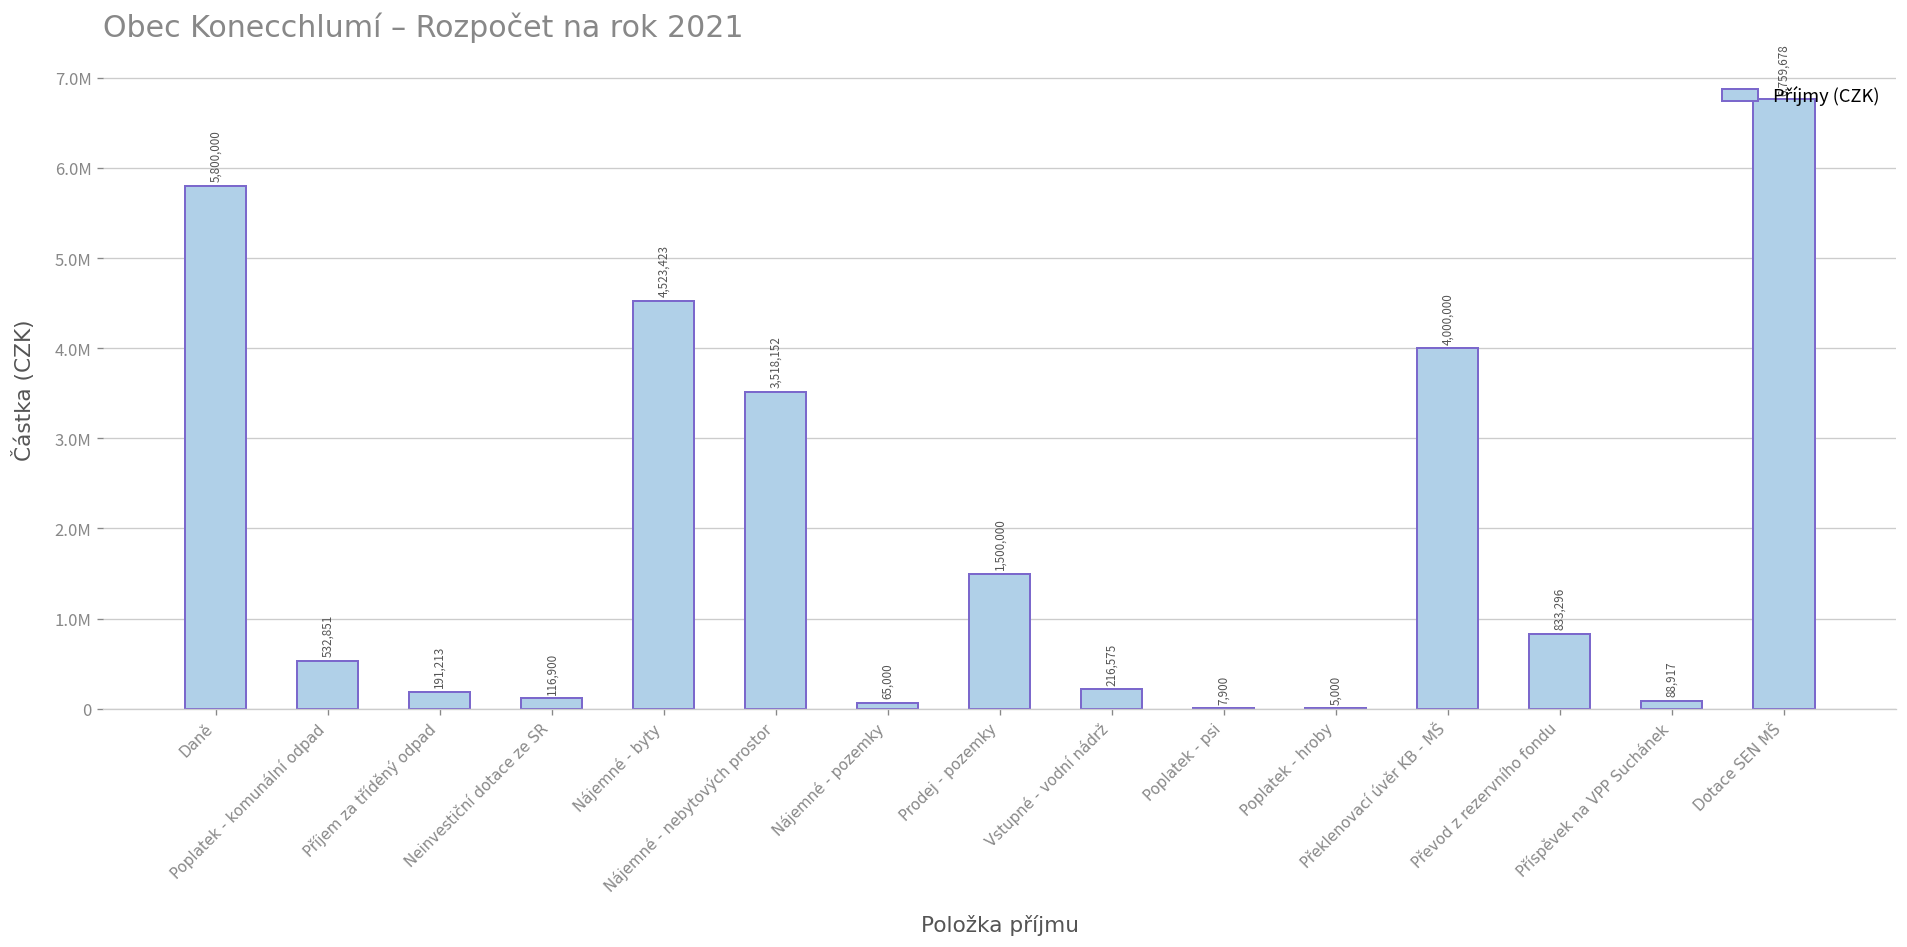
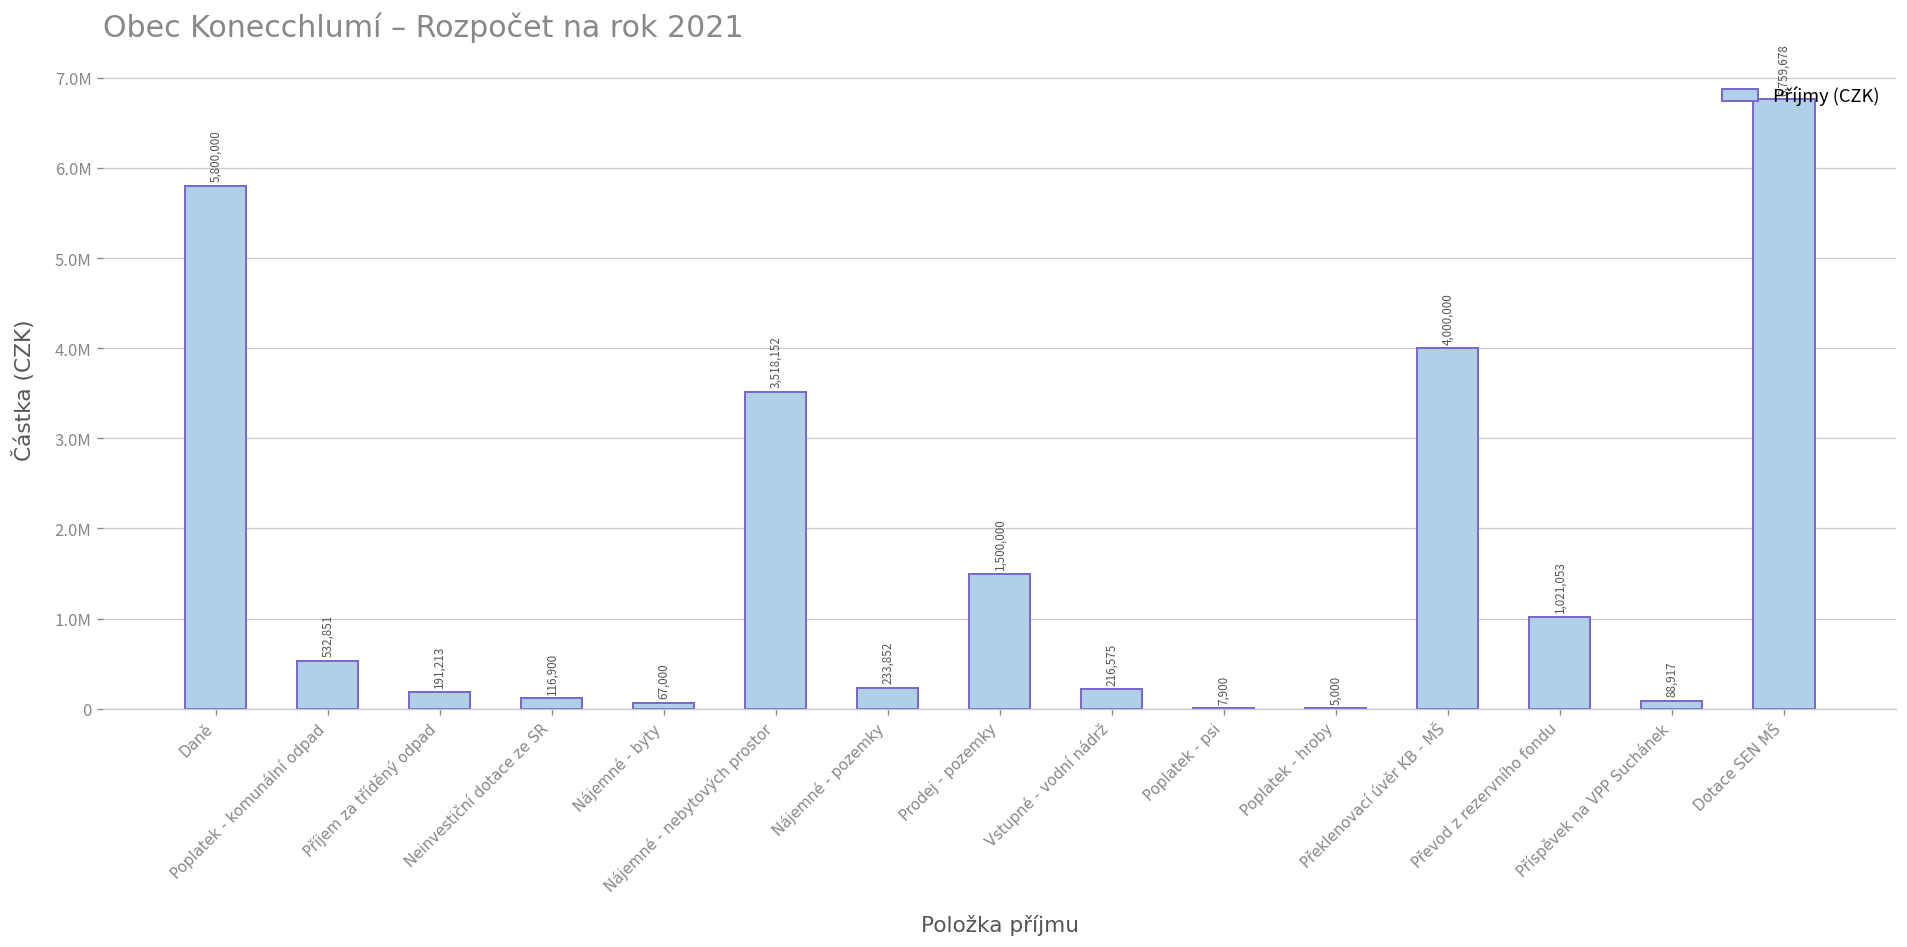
Nájemné - byty: 4,523,423 -> 67,000
Nájemné - pozemky: 65,000 -> 233,852
Převod z rezervního fondu: 833,296 -> 1,021,053
